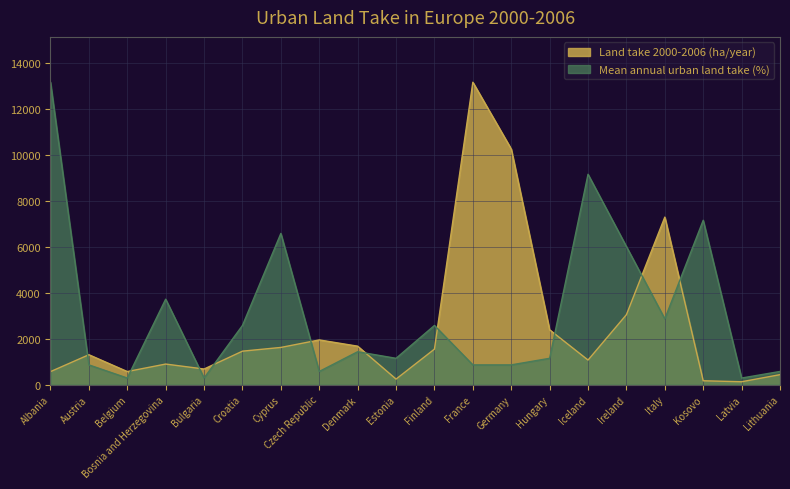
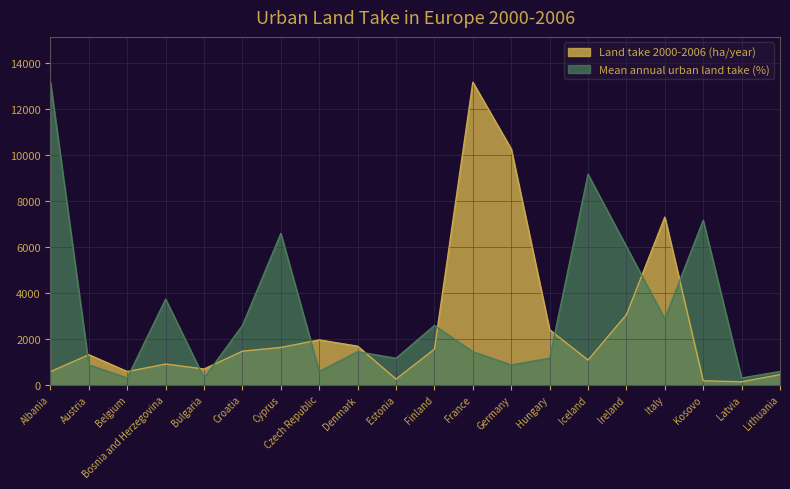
Mean annual urban land take (%), France: 900 -> 1400
